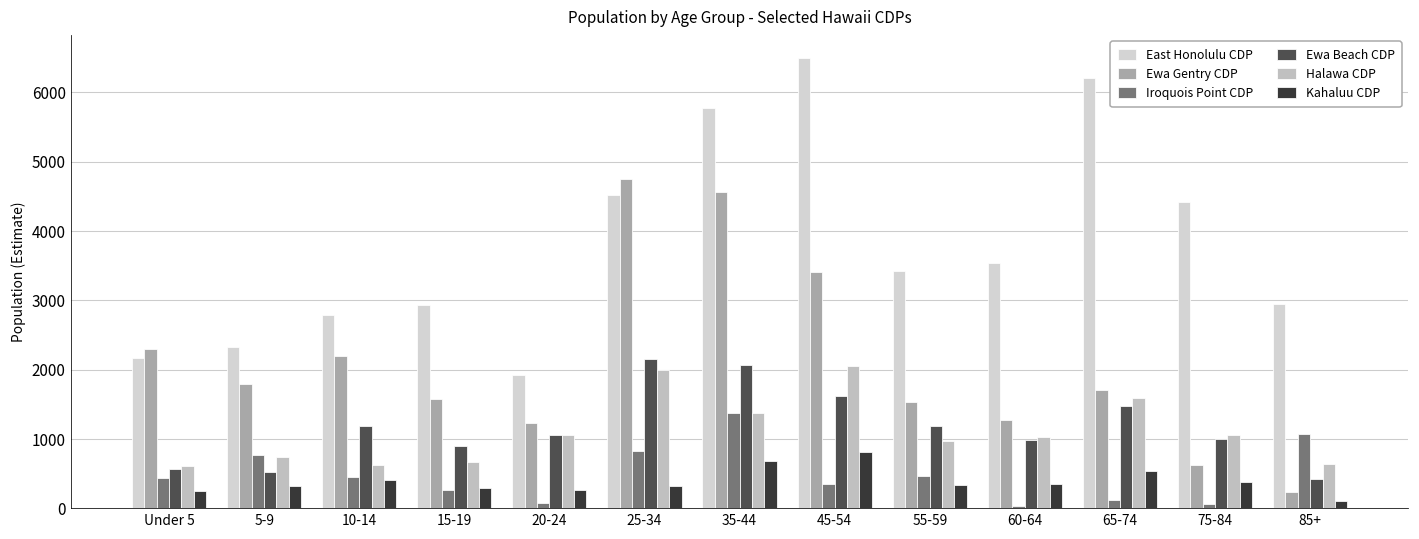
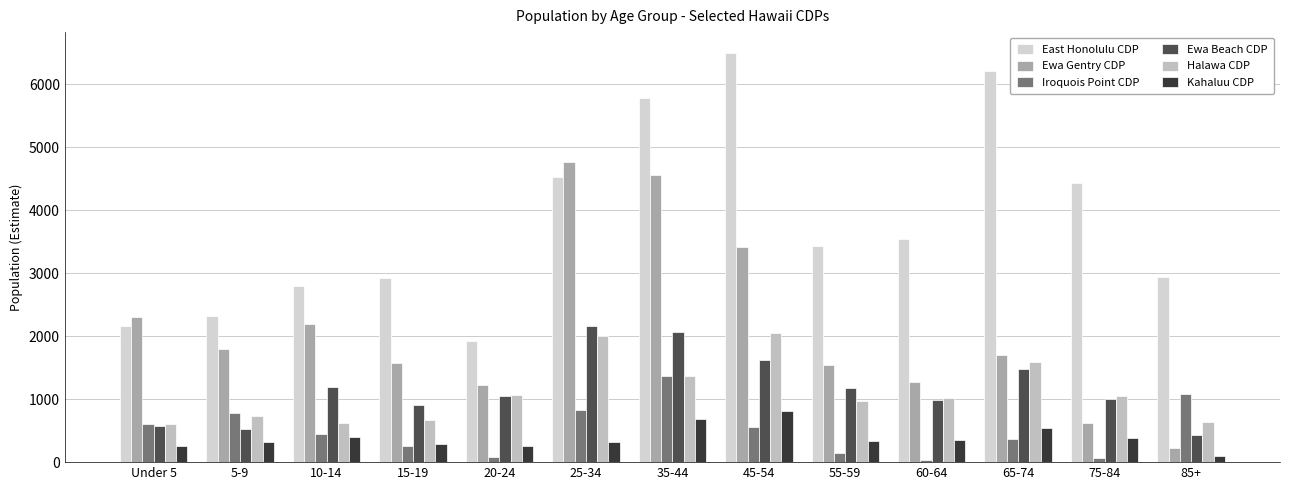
Iroquois Point CDP, Under 5: 400 -> 600
Iroquois Point CDP, 45-54: 300 -> 600
Iroquois Point CDP, 55-59: 500 -> 100
Iroquois Point CDP, 65-74: 100 -> 400
